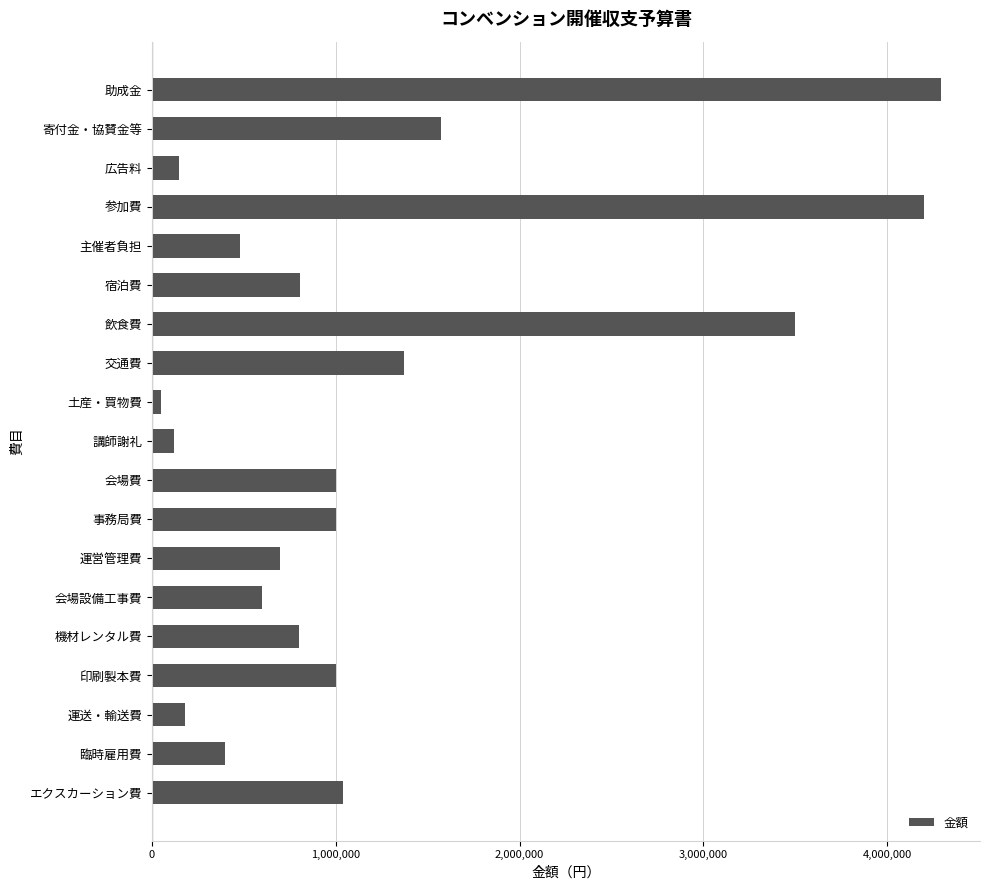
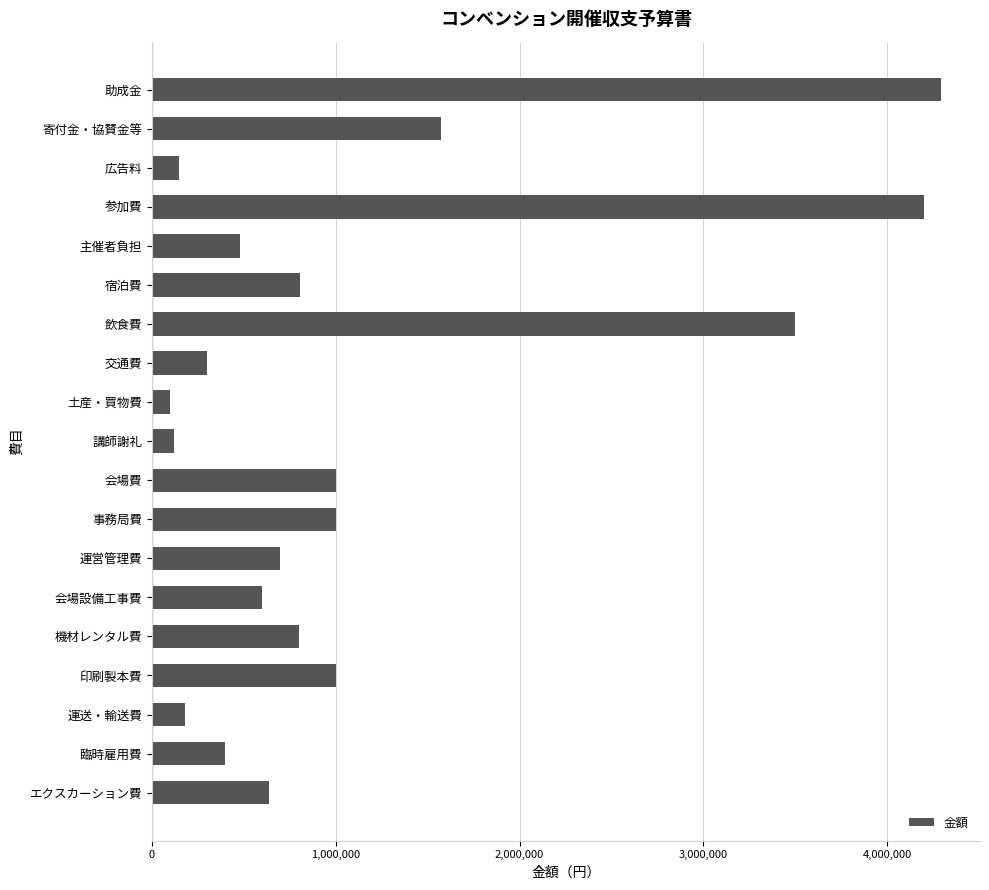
交通費: 1,370,000 -> 300,000
土産・買物費: 50,000 -> 100,000
エクスカーション費: 1,040,000 -> 640,000
